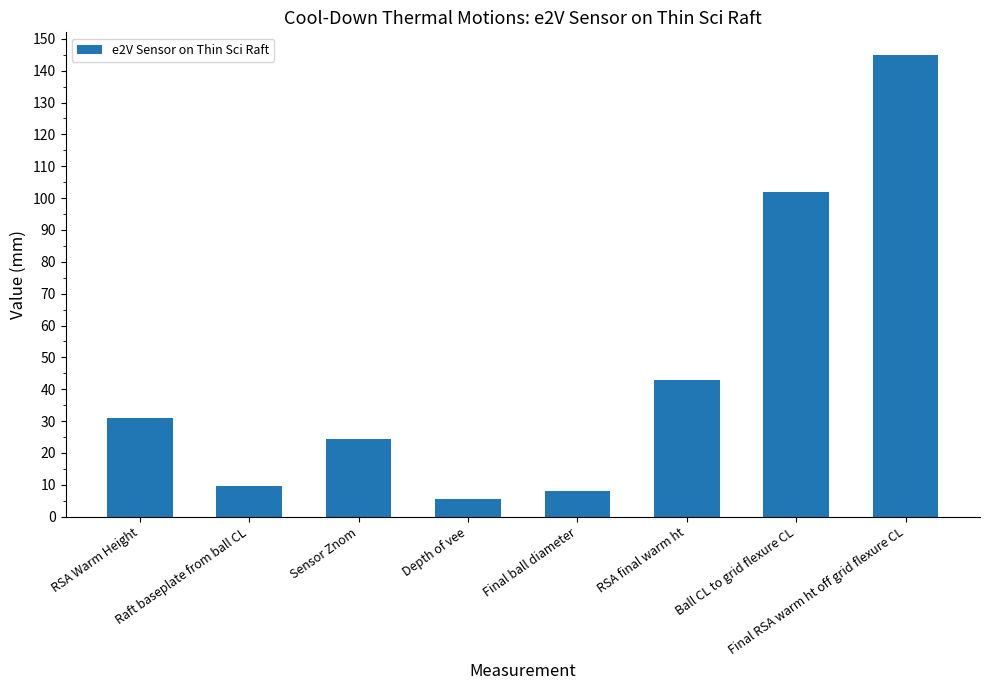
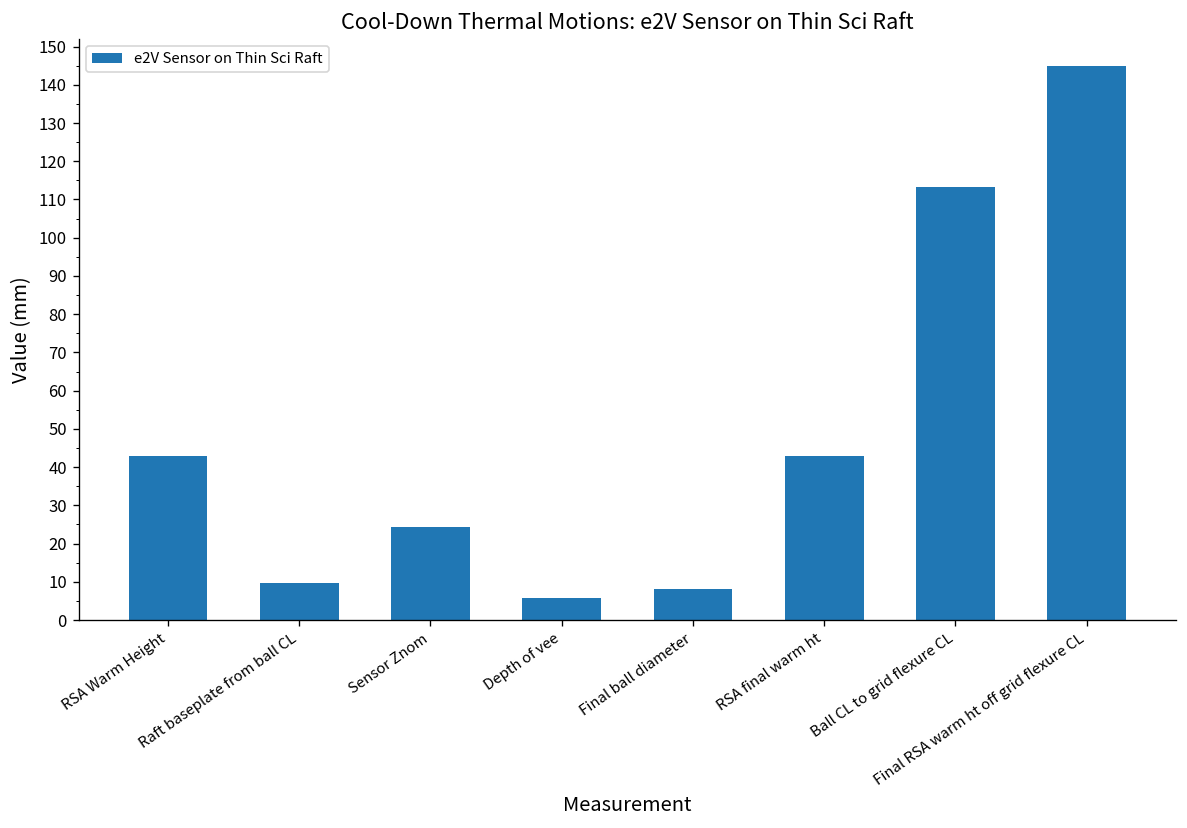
RSA Warm Height: 31 -> 43
Ball CL to grid flexure CL: 102 -> 113
